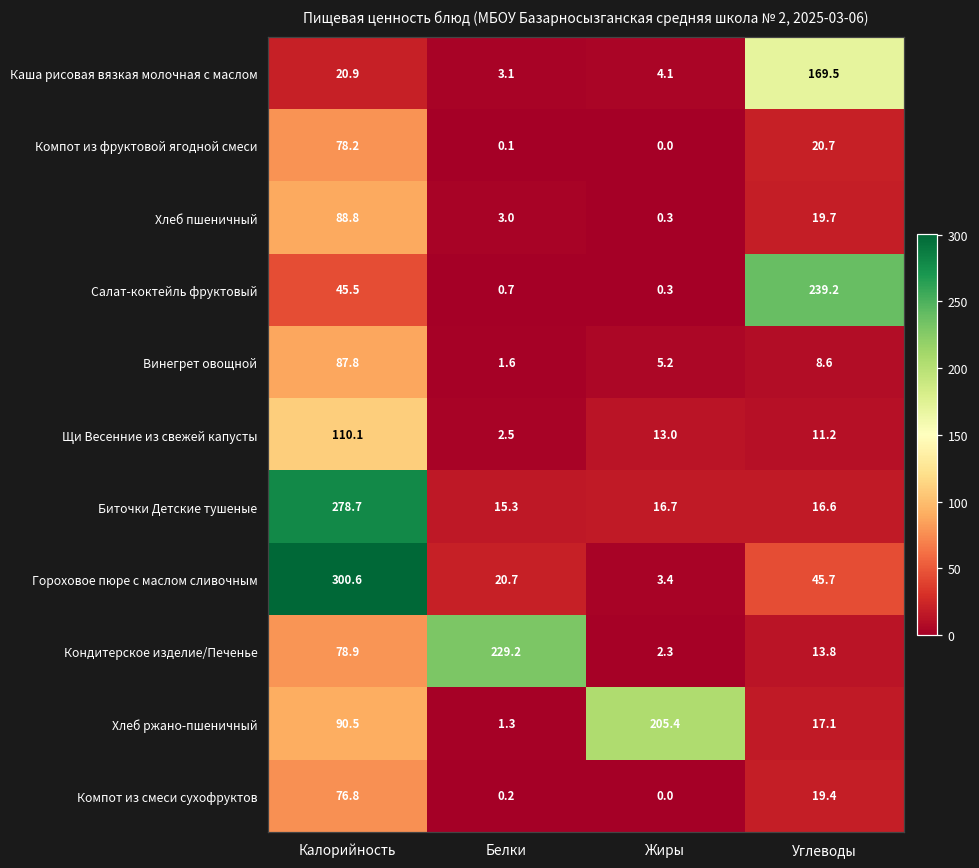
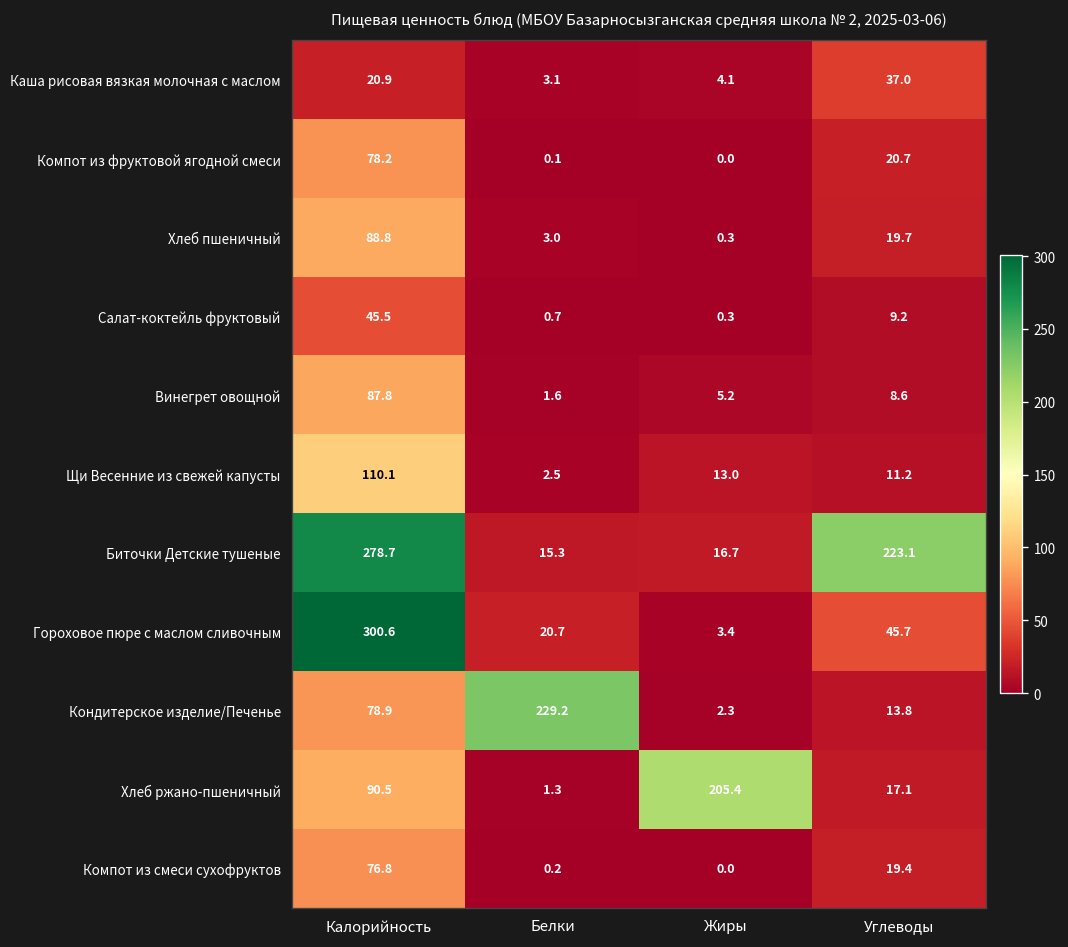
Каша рисовая вязкая молочная с маслом, Углеводы: 169.5 -> 37.0
Салат-коктейль фруктовый, Углеводы: 239.2 -> 9.2
Биточки Детские тушеные, Углеводы: 16.6 -> 223.1
